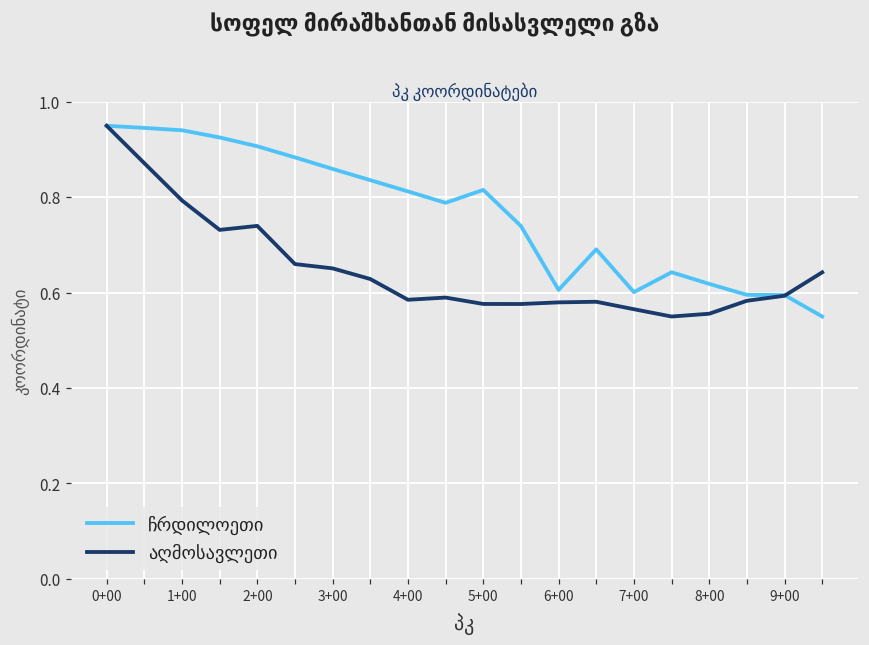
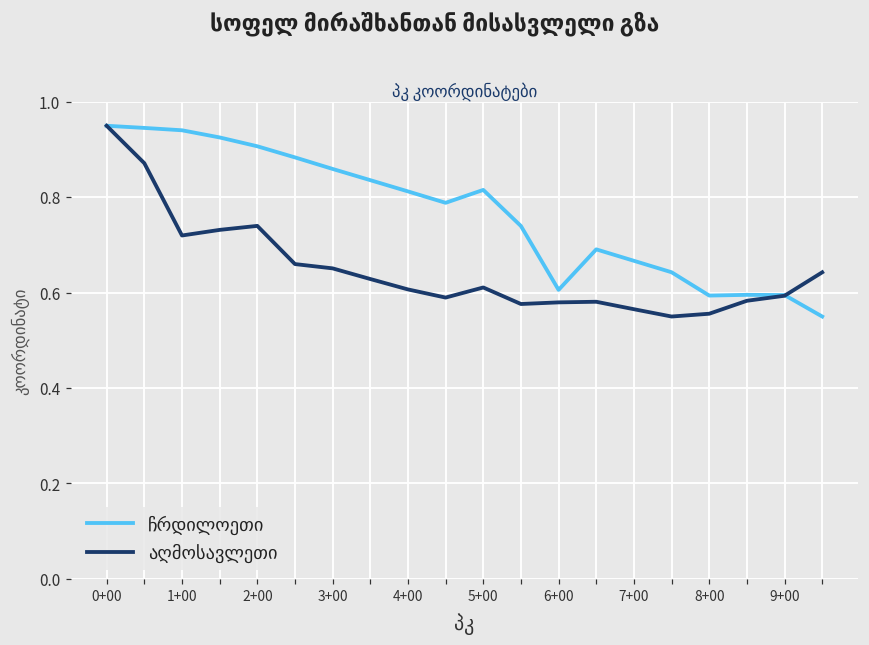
აღმოსავლეთი, 1+00: 0.79 -> 0.72
აღმოსავლეთი, 4+00: 0.59 -> 0.61
აღმოსავლეთი, 5+00: 0.58 -> 0.61
ჩრდილოეთი, 7+00: 0.60 -> 0.67
ჩრდილოეთი, 8+00: 0.62 -> 0.59
